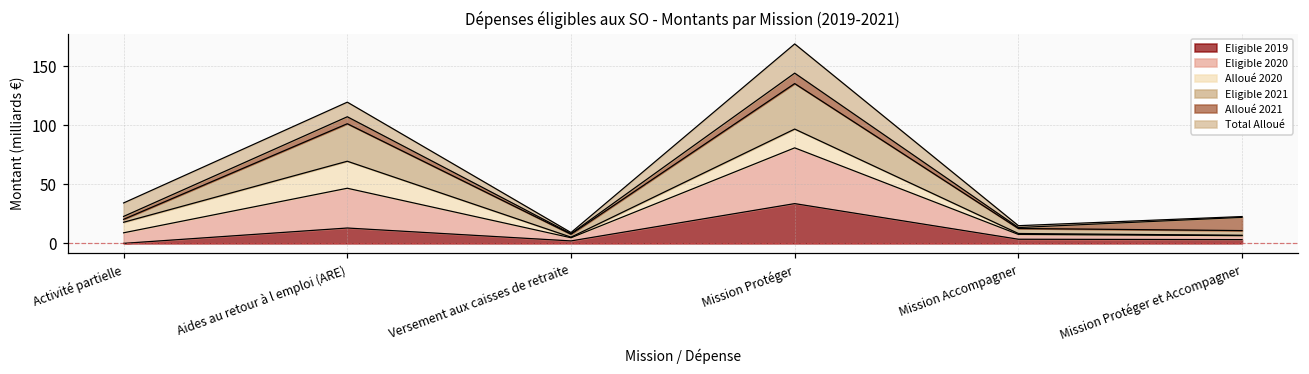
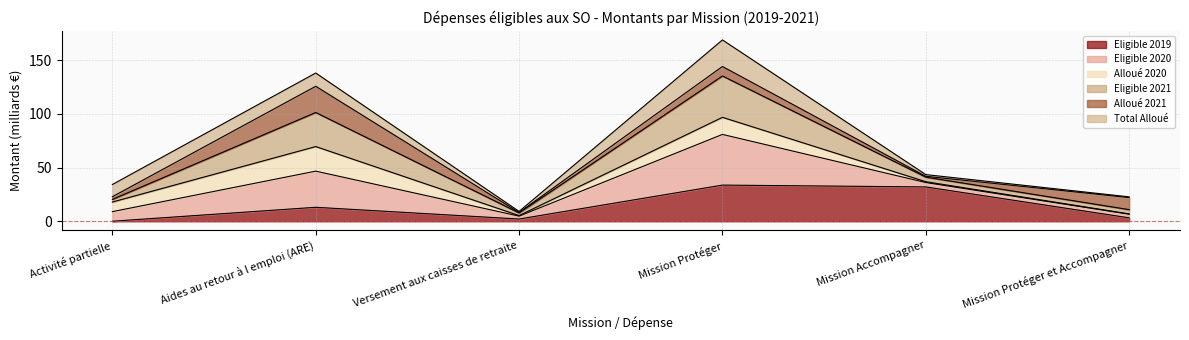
Alloué 2021, Aides au retour à l emploi (ARE): 6 -> 24
Eligible 2019, Mission Accompagner: 4 -> 32
